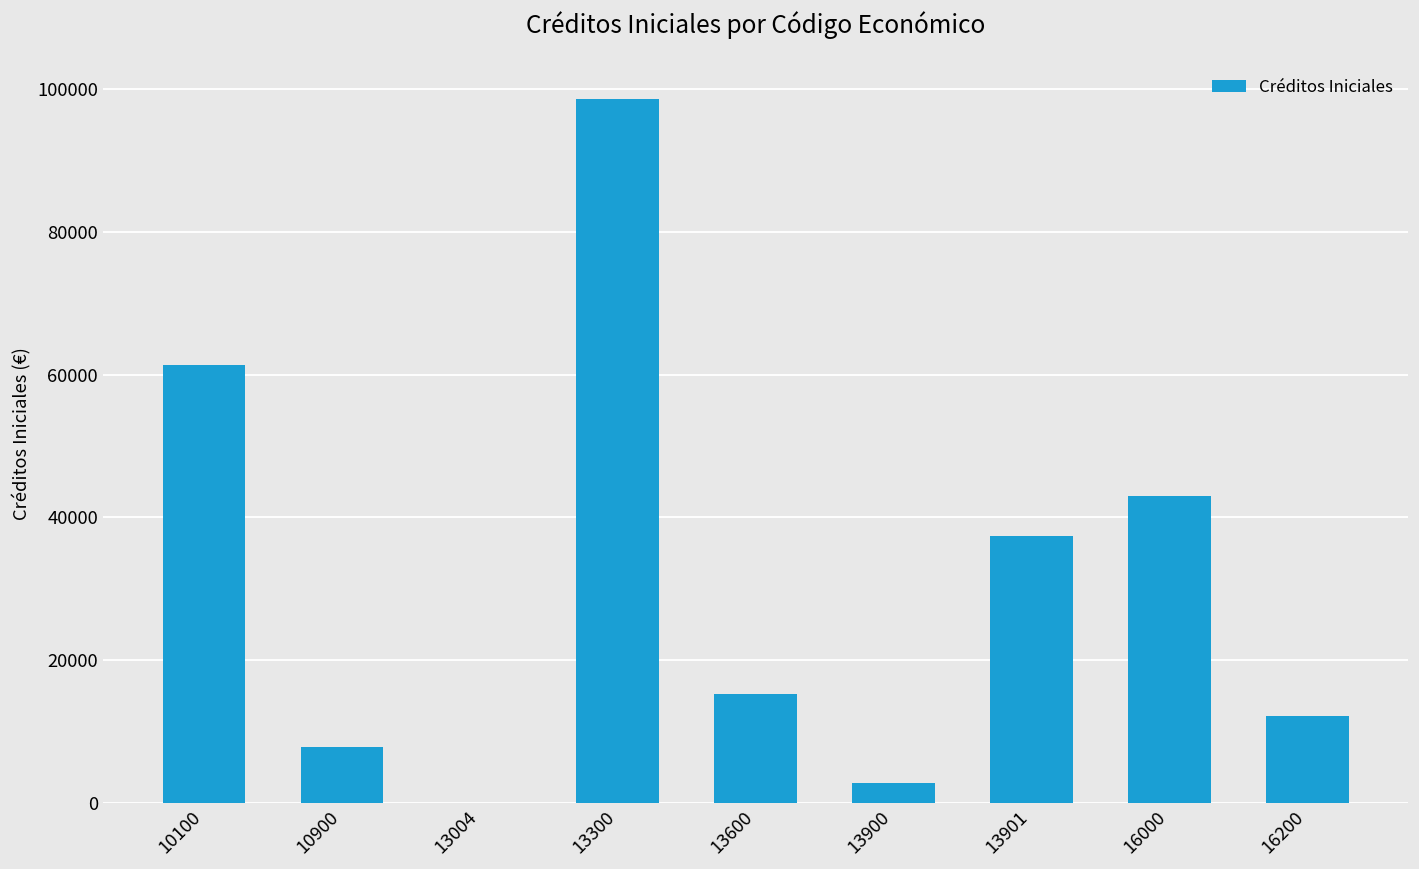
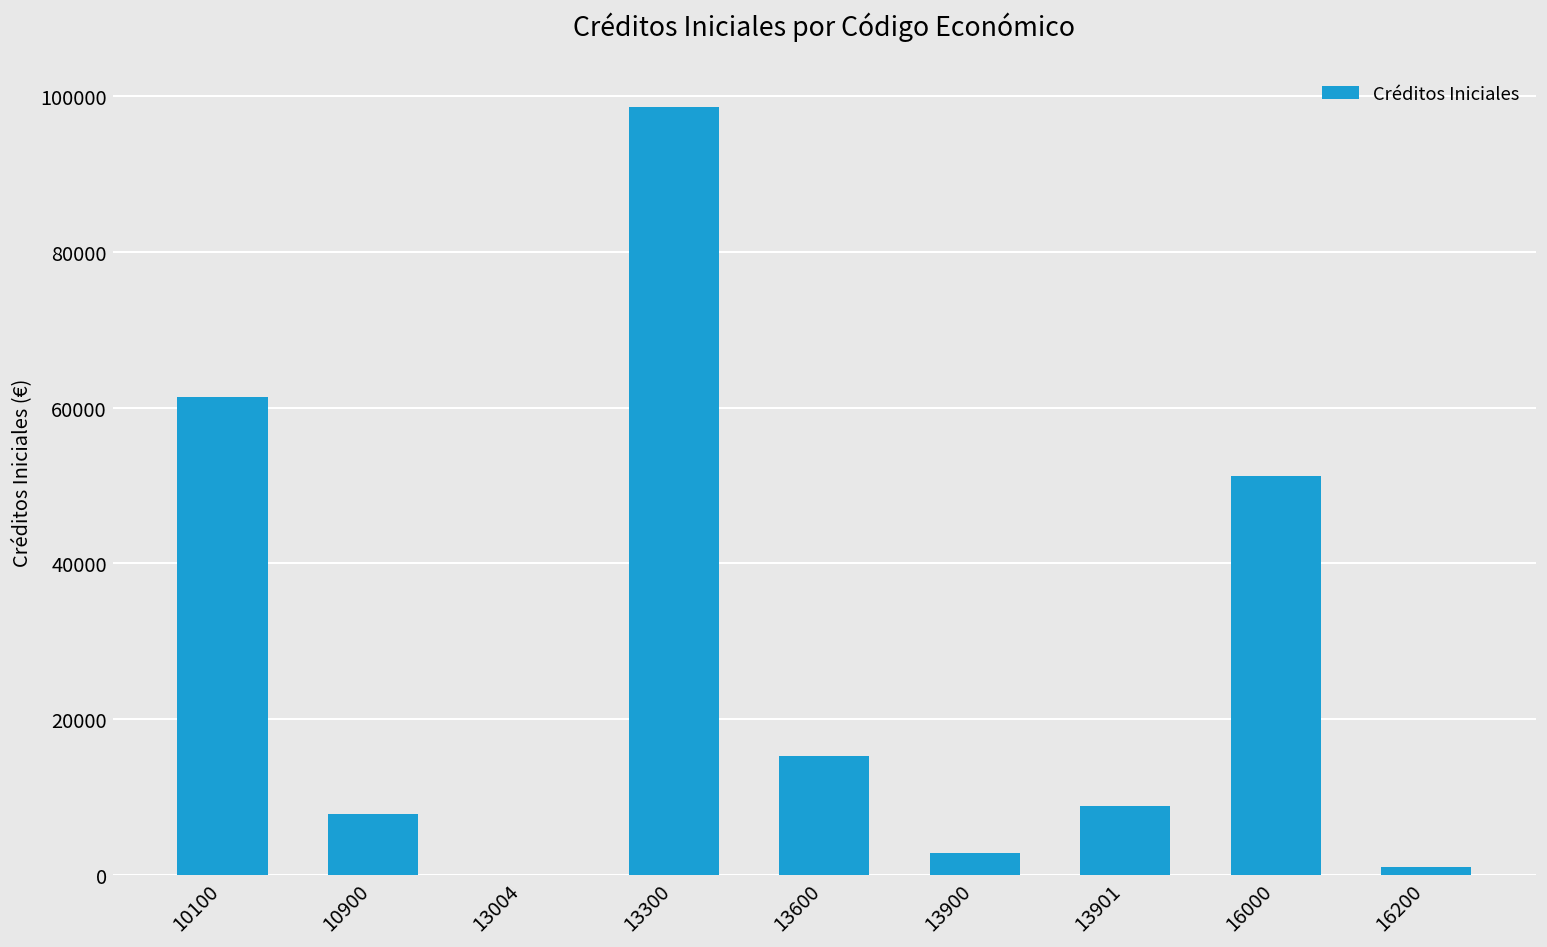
13901: 37000 -> 9000
16000: 43000 -> 51000
16200: 12000 -> 1000
